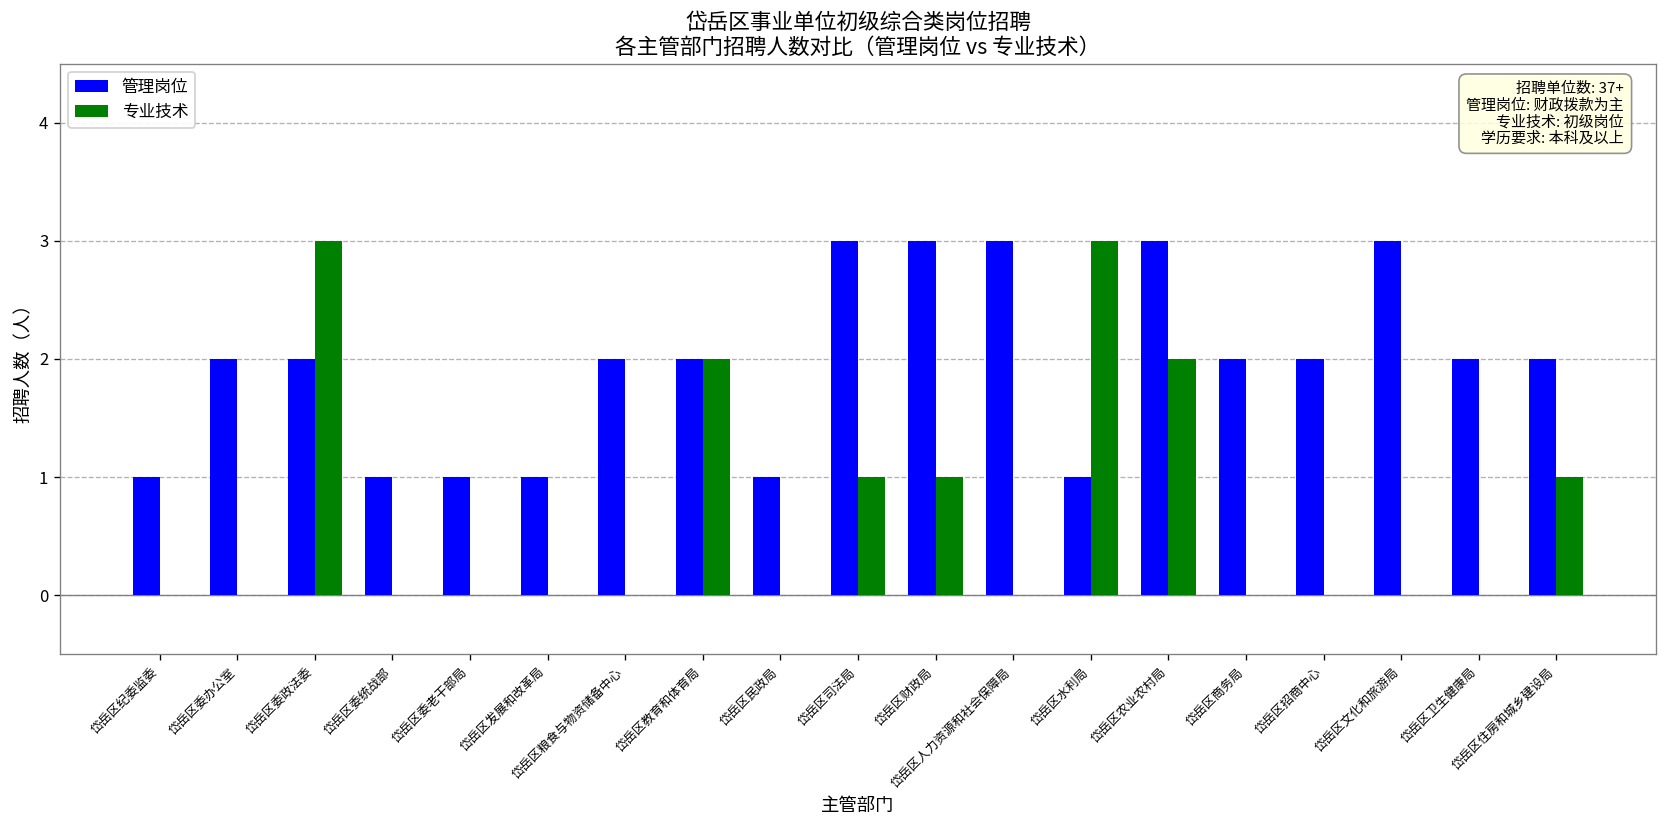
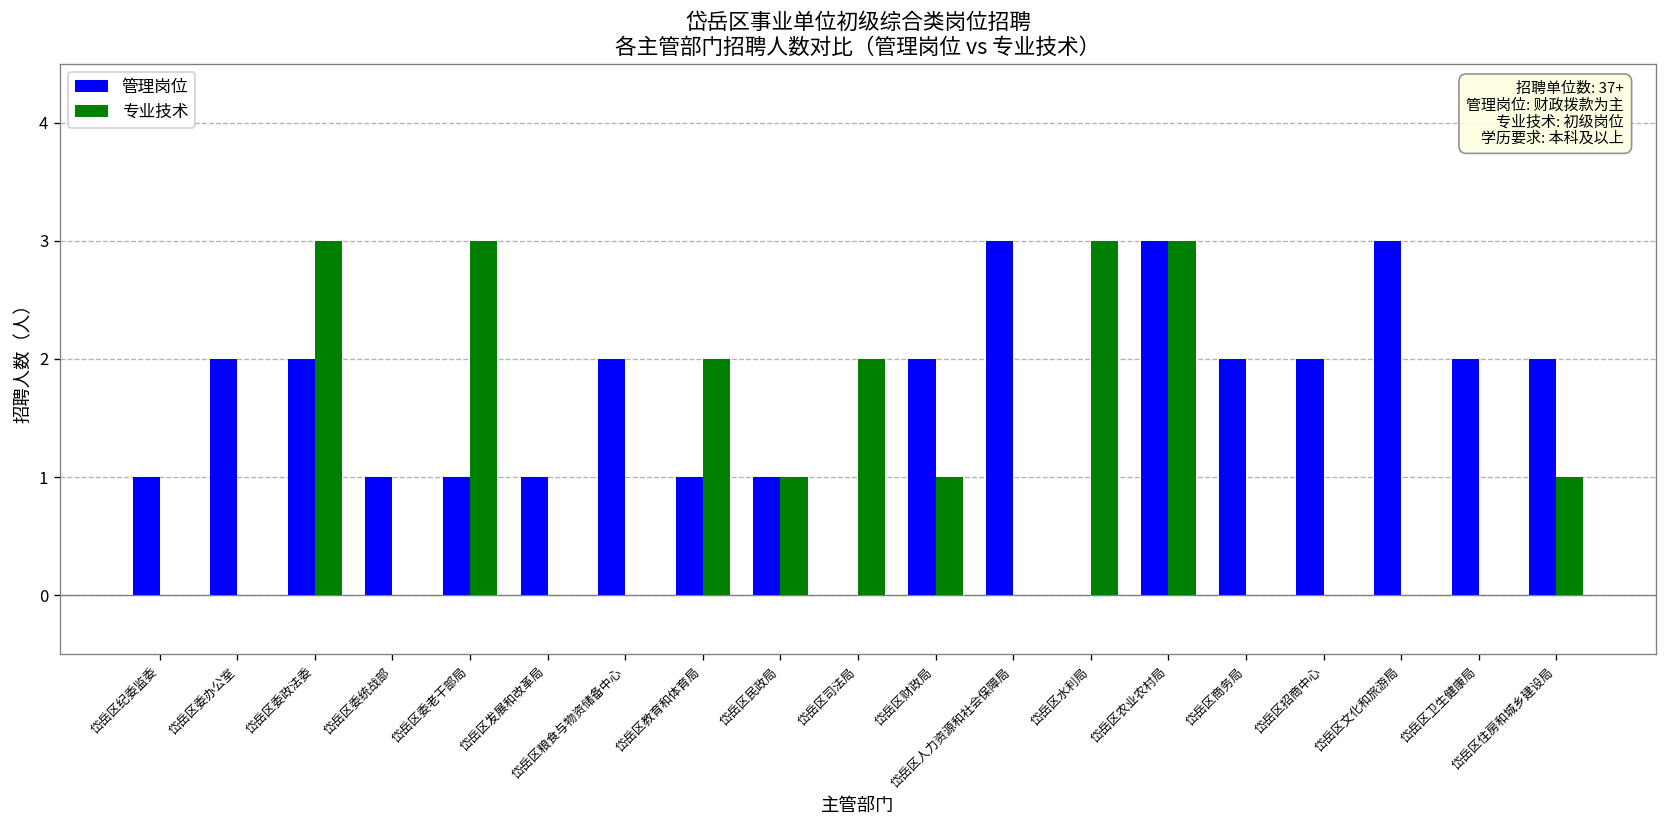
专业技术, 岱岳区委老干部局: 0 -> 3
管理岗位, 岱岳区教育和体育局: 2 -> 1
专业技术, 岱岳区民政局: 0 -> 1
管理岗位, 岱岳区司法局: 3 -> 0
专业技术, 岱岳区司法局: 1 -> 2
管理岗位, 岱岳区财政局: 3 -> 2
管理岗位, 岱岳区水利局: 1 -> 0
专业技术, 岱岳区农业农村局: 2 -> 3
